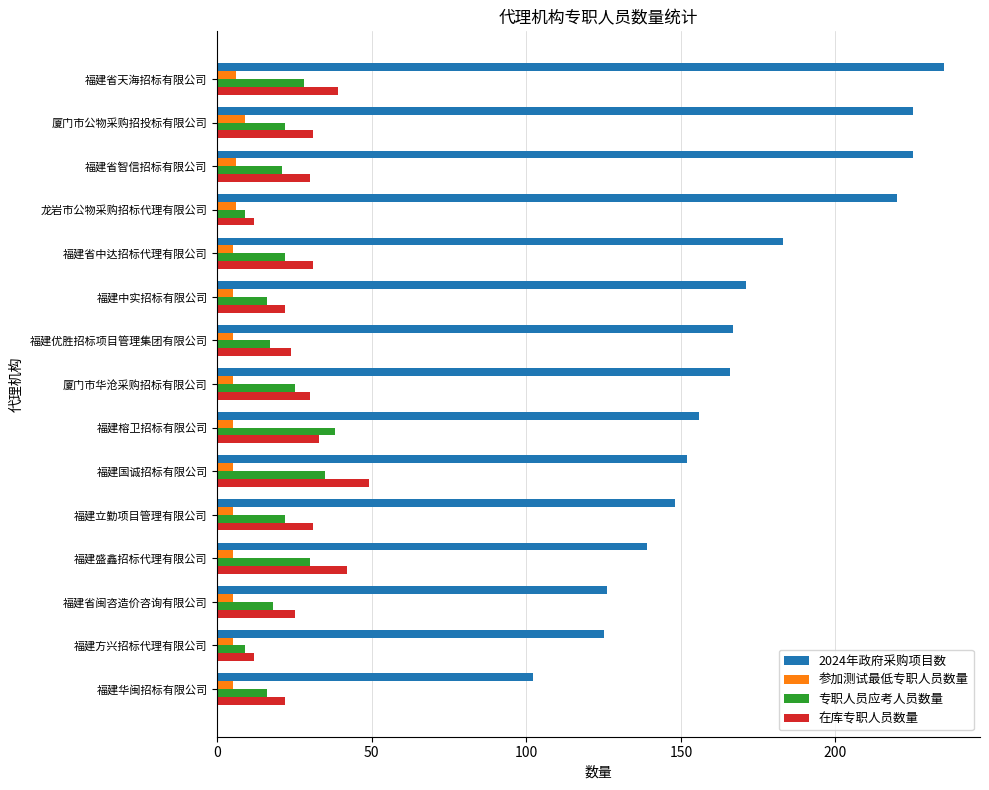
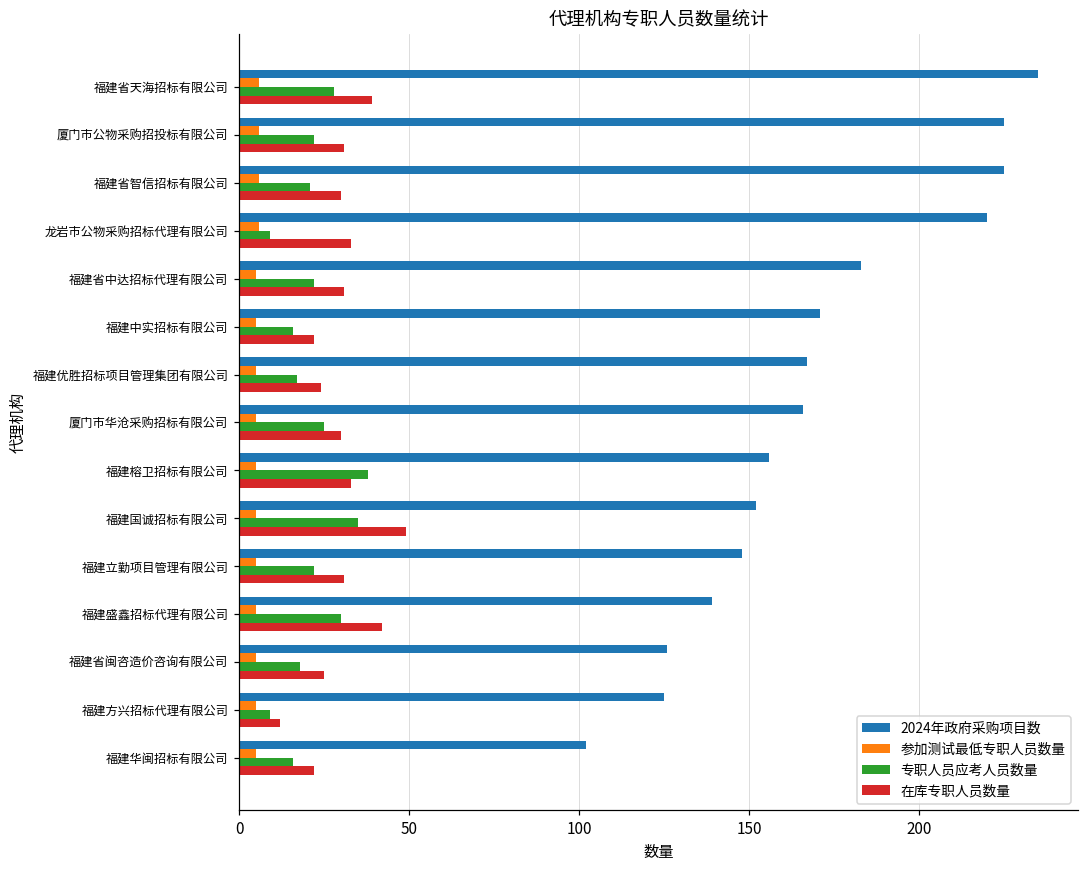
参加测试最低专职人员数量, 厦门市公物采购招投标有限公司: 9 -> 6
在库专职人员数量, 龙岩市公物采购招标代理有限公司: 12 -> 33
